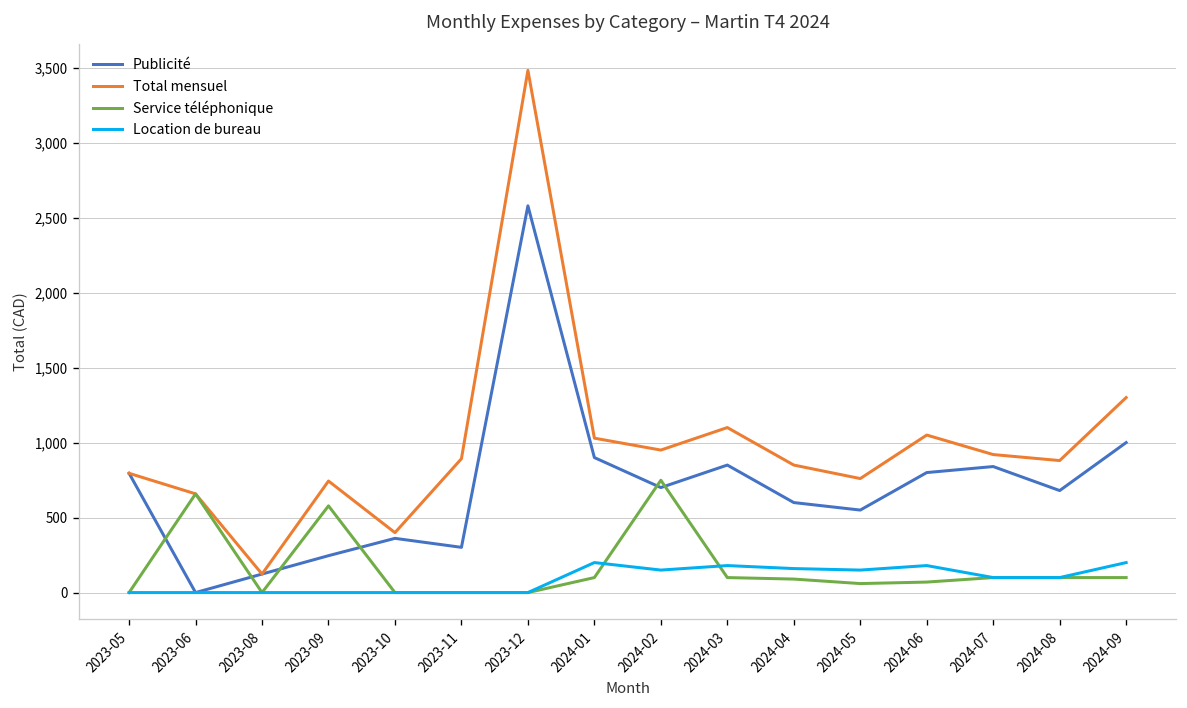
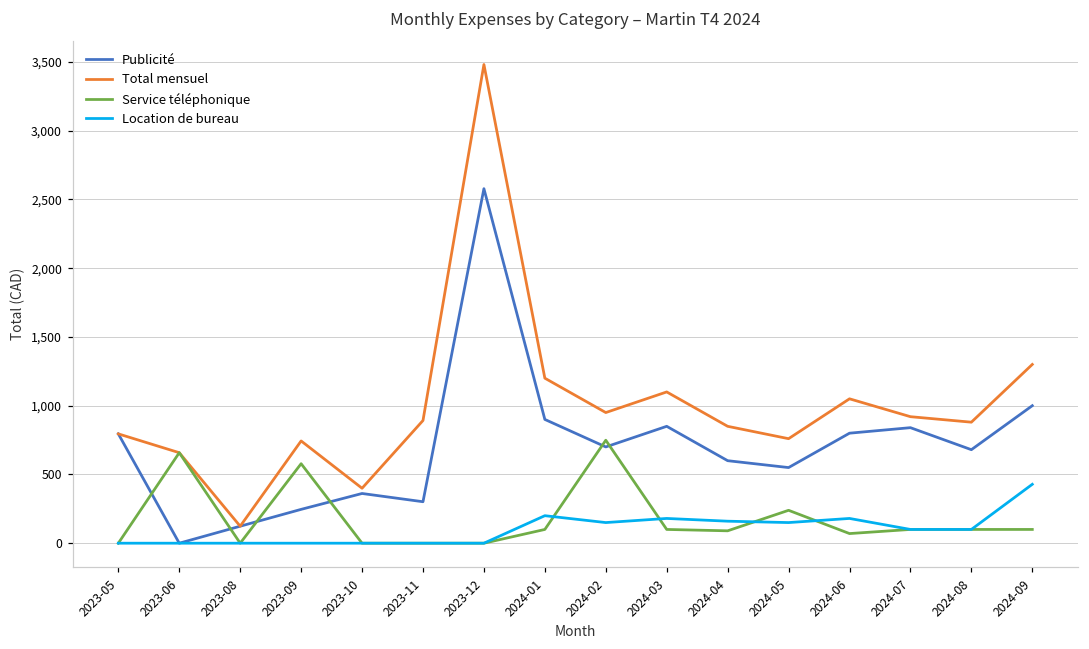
Total mensuel, 2024-01: 1,030 -> 1,200
Service téléphonique, 2024-05: 60 -> 240
Location de bureau, 2024-09: 200 -> 430
